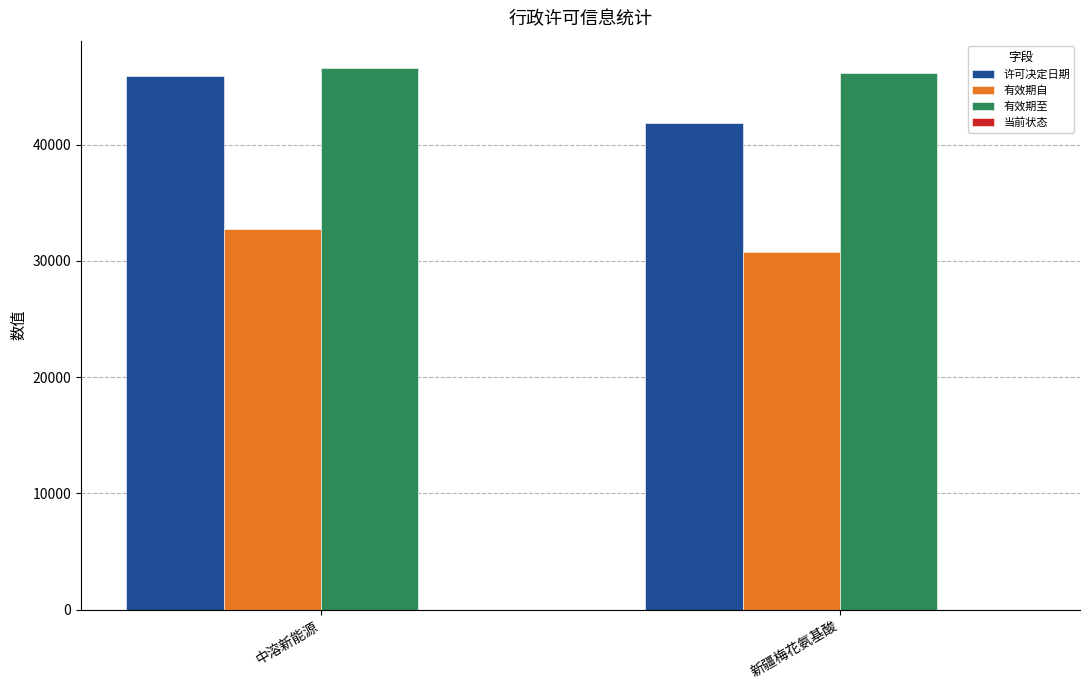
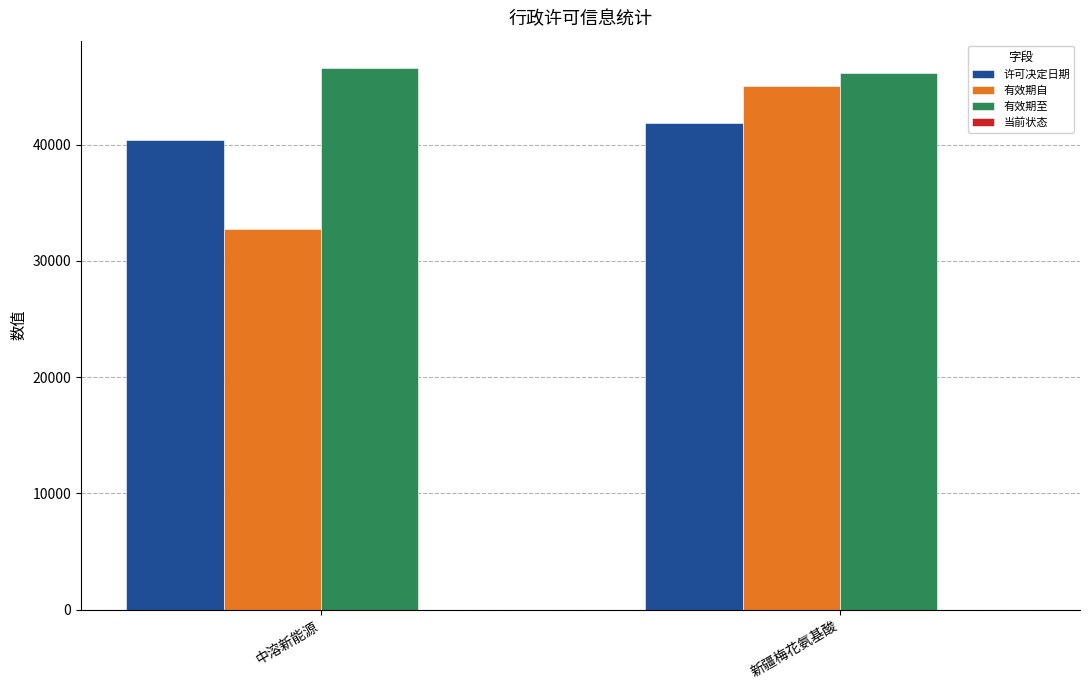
许可决定日期, 中溶新能源: 45900 -> 40400
有效期自, 新疆梅花氨基酸: 30700 -> 45000
